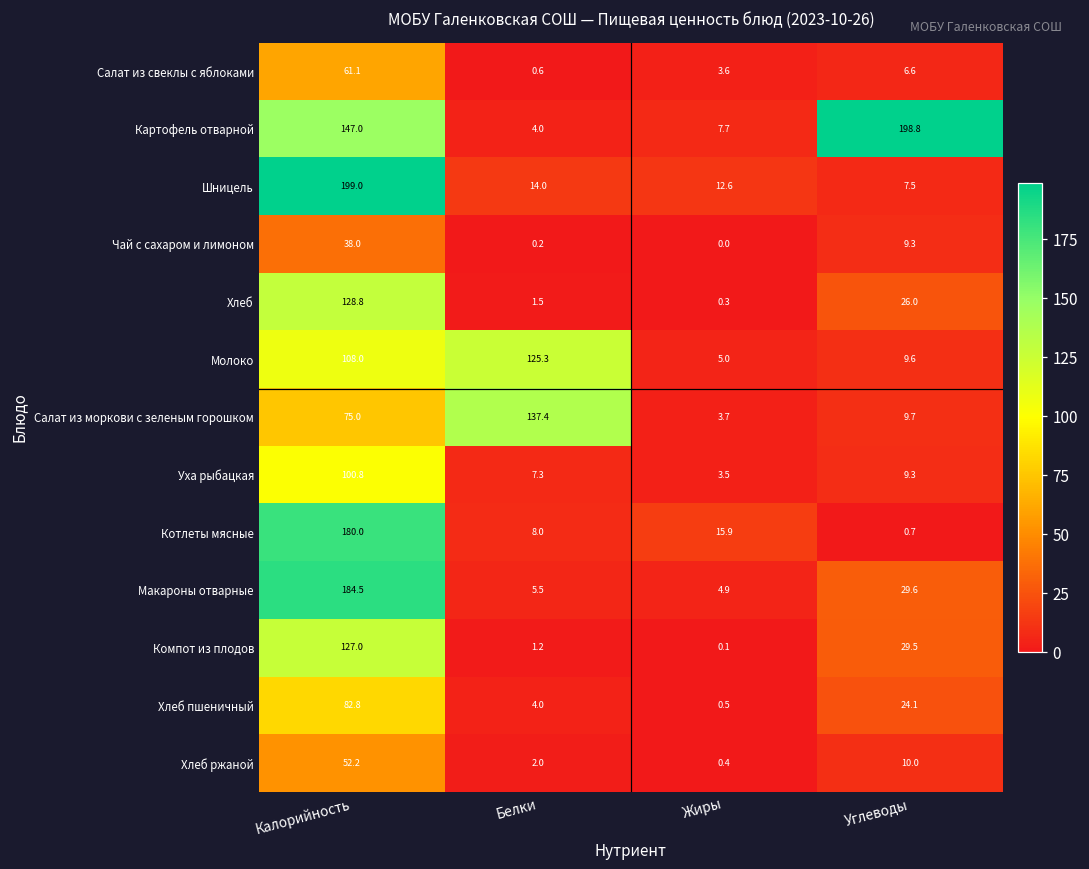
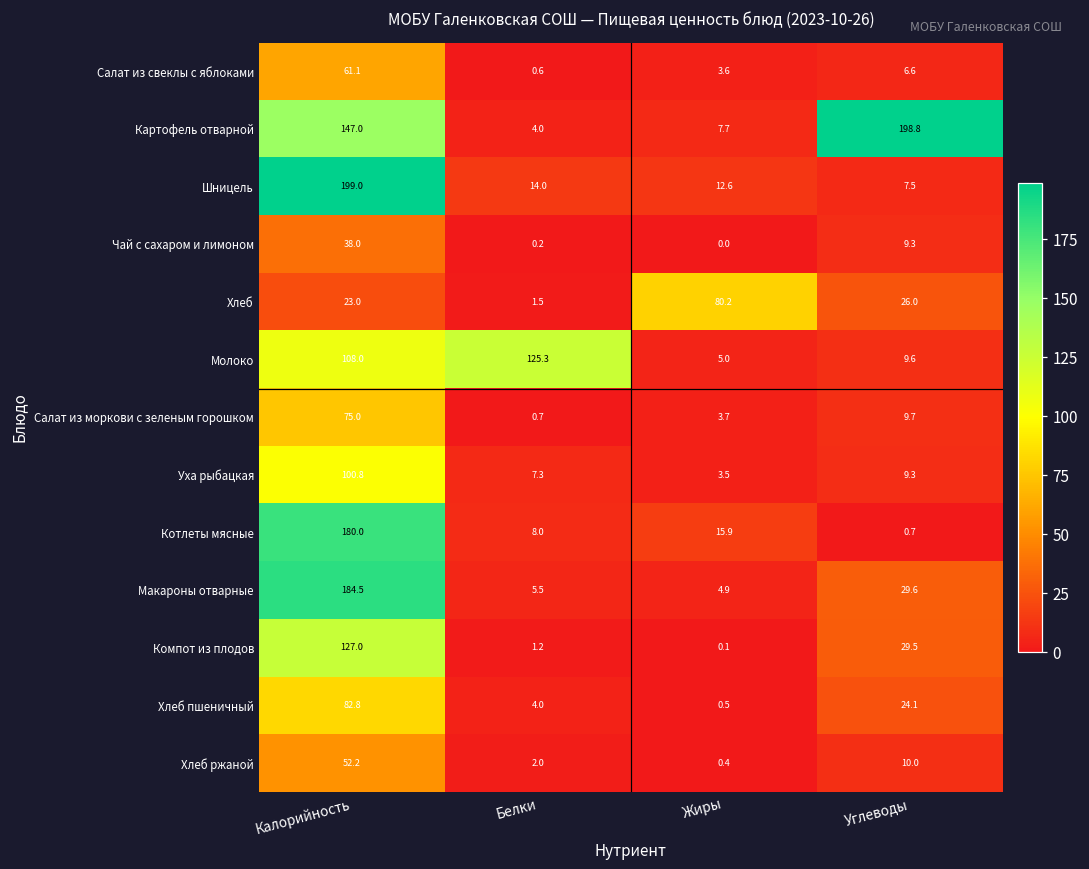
Хлеб, Калорийность: 128.8 -> 23.0
Хлеб, Жиры: 0.3 -> 80.2
Салат из моркови с зеленым горошком, Белки: 137.4 -> 0.7
